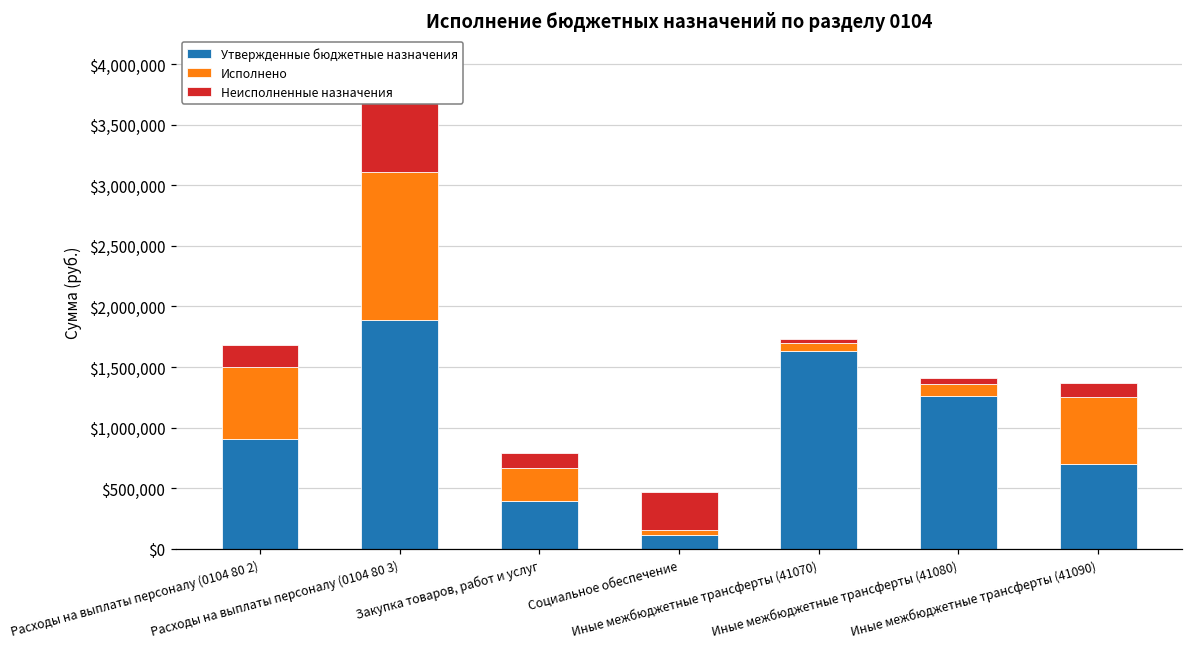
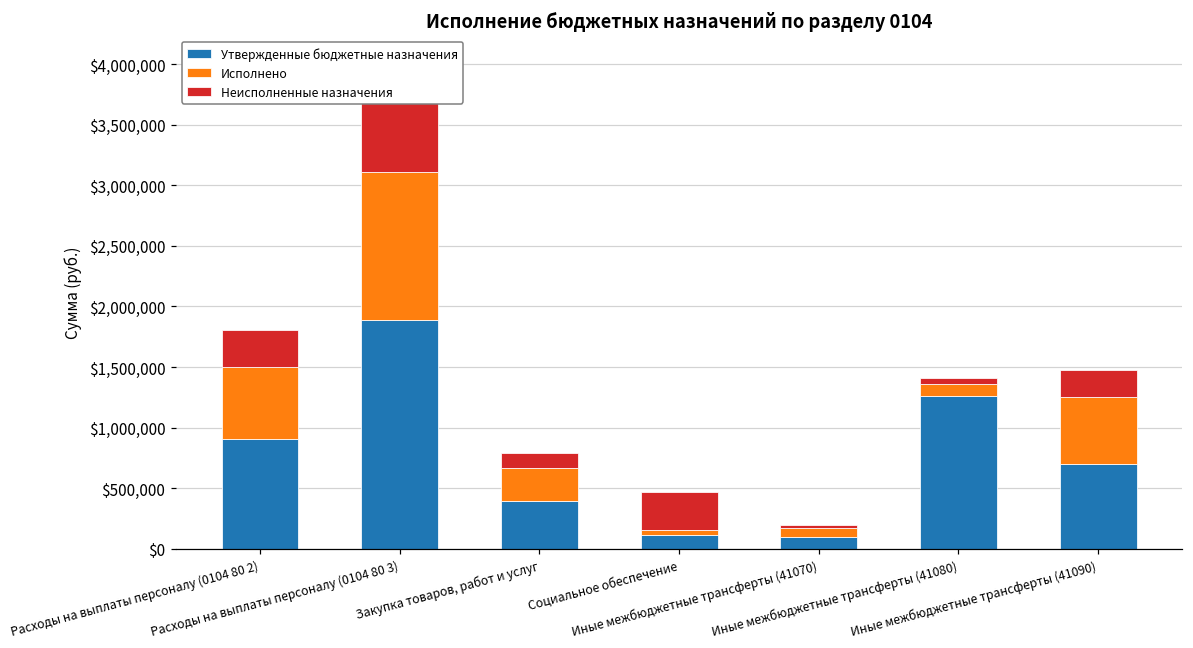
Неисполненные назначения, Расходы на выплаты персоналу (0104 80 2): $180,000 -> $310,000
Утвержденные бюджетные назначения, Иные межбюджетные трансферты (41070): $1,630,000 -> $100,000
Неисполненные назначения, Иные межбюджетные трансферты (41090): $110,000 -> $220,000
